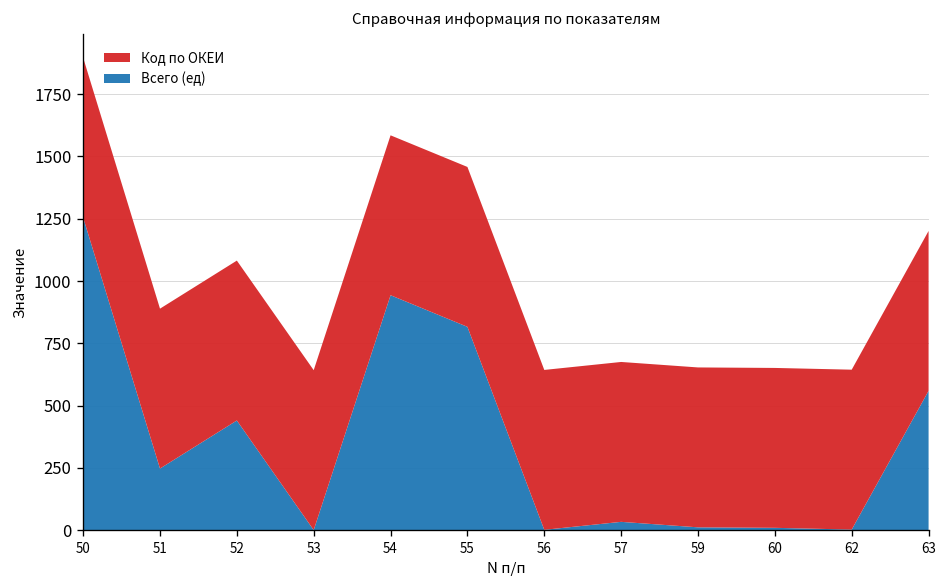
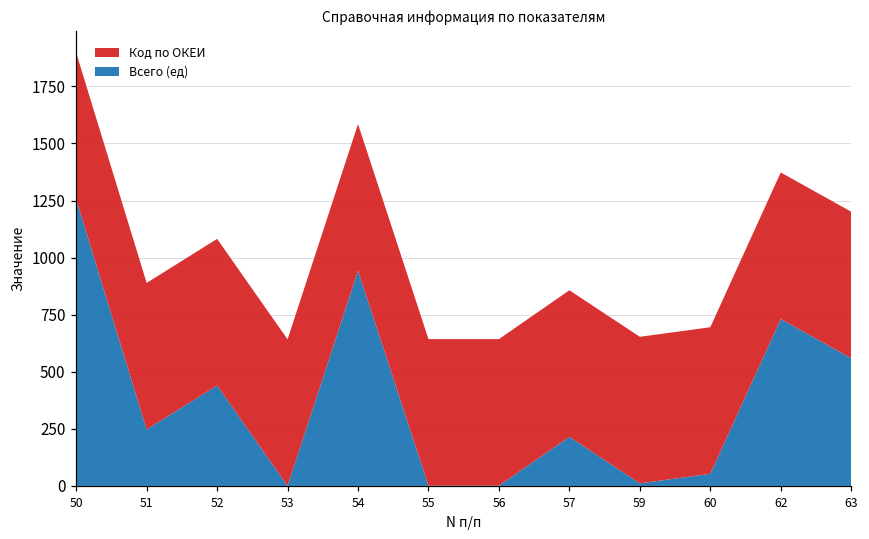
Всего (ед), 55: 820 -> 0
Всего (ед), 57: 30 -> 220
Всего (ед), 60: 10 -> 50
Всего (ед), 62: 0 -> 730
